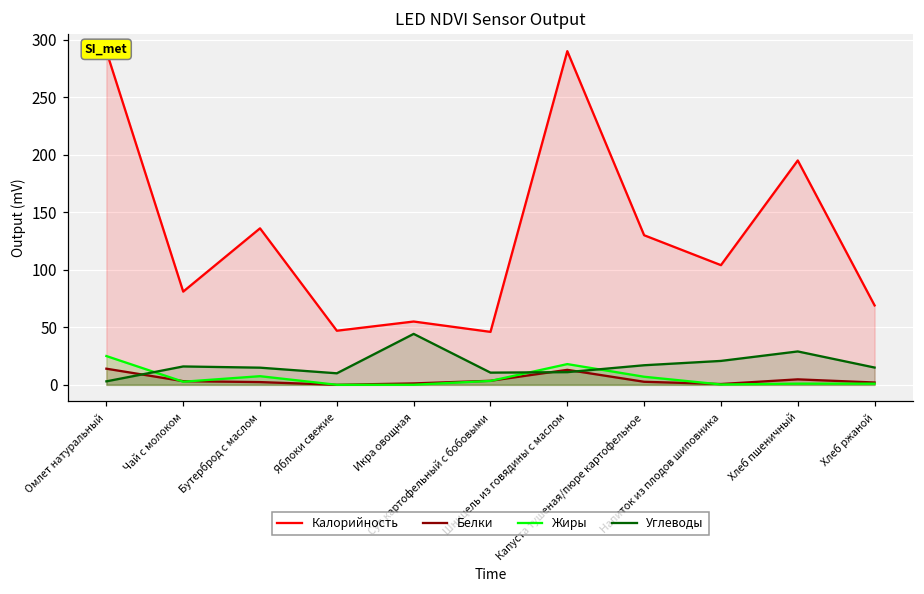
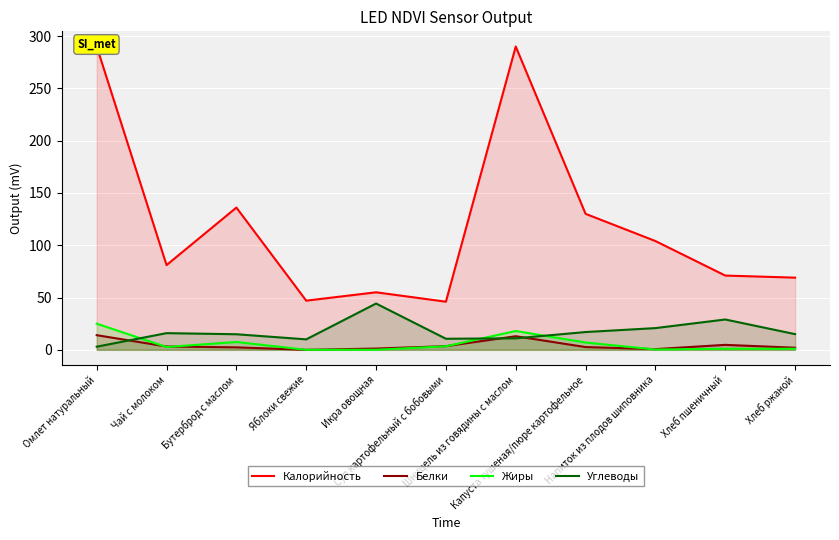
Калорийность, Хлеб пшеничный: 195 -> 71
